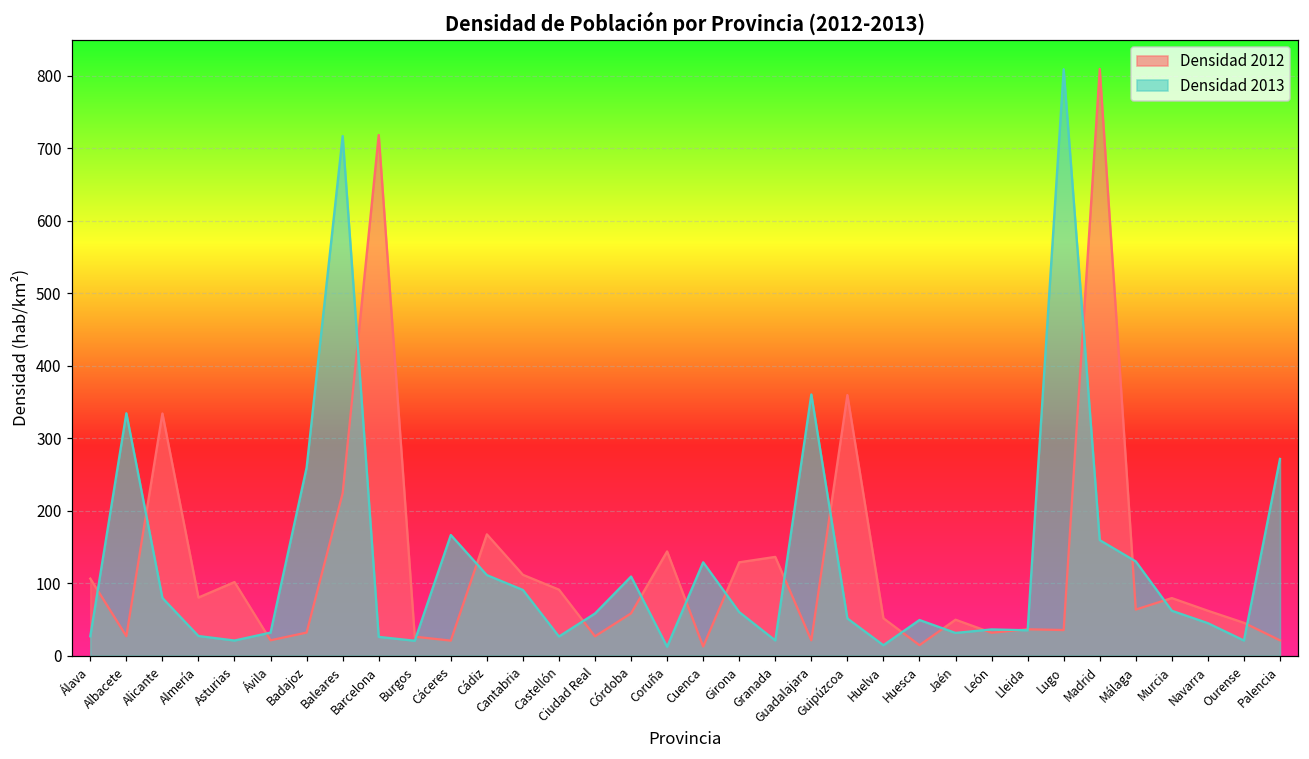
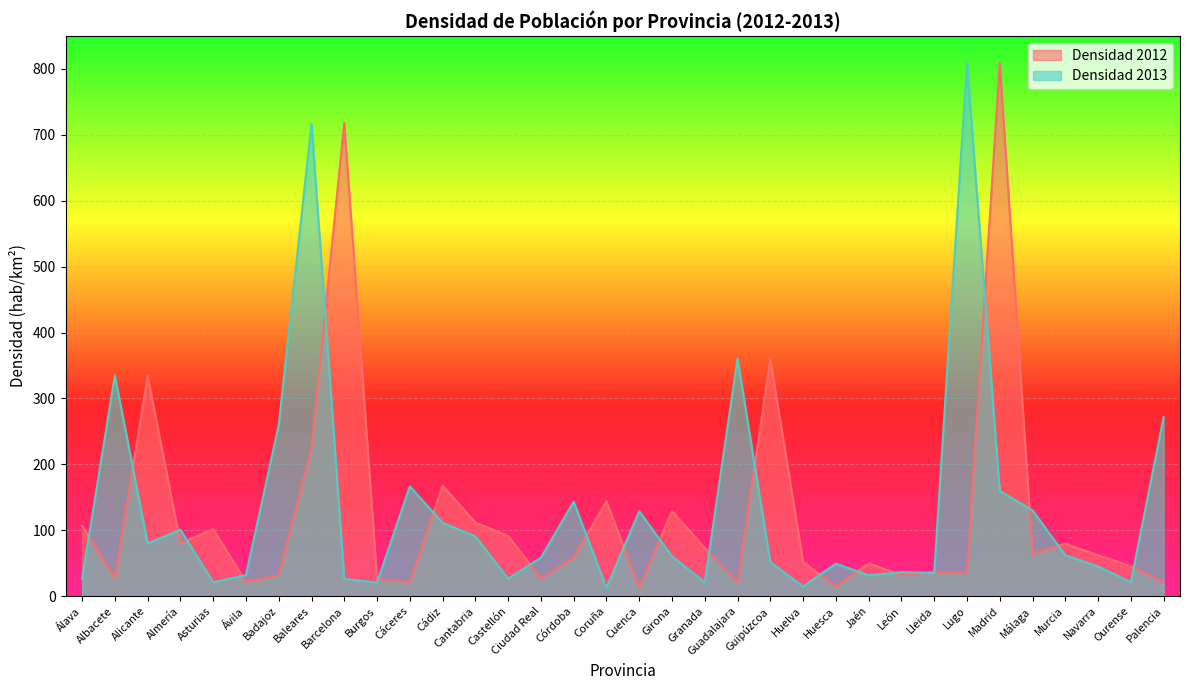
Densidad 2013, Almería: 30 -> 100
Densidad 2013, Córdoba: 110 -> 140
Densidad 2012, Granada: 140 -> 70
